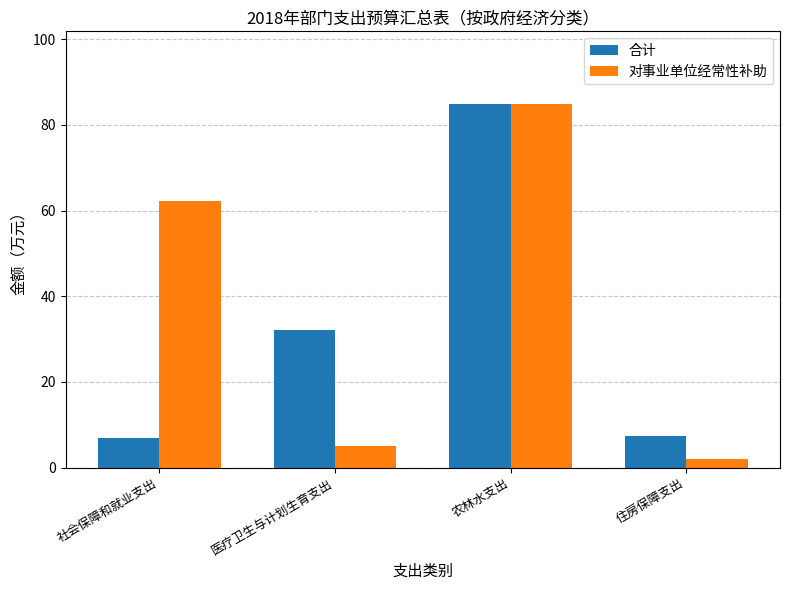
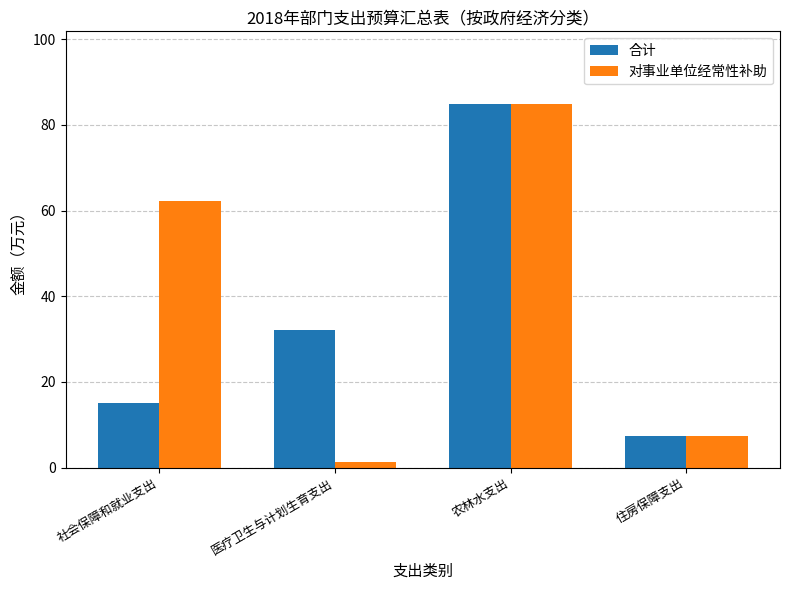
合计, 社会保障和就业支出: 7 -> 15
对事业单位经常性补助, 医疗卫生与计划生育支出: 5 -> 1
对事业单位经常性补助, 住房保障支出: 2 -> 8
